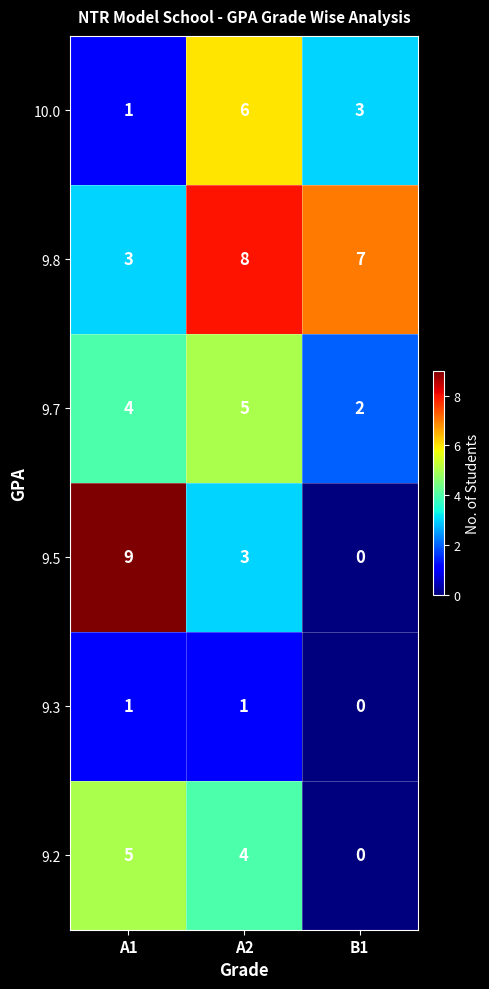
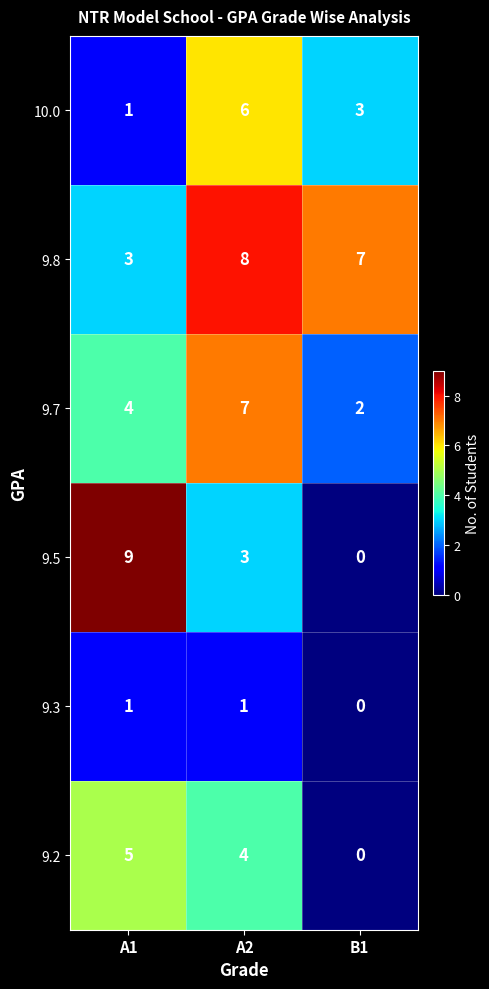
9.7, A2: 5 -> 7
